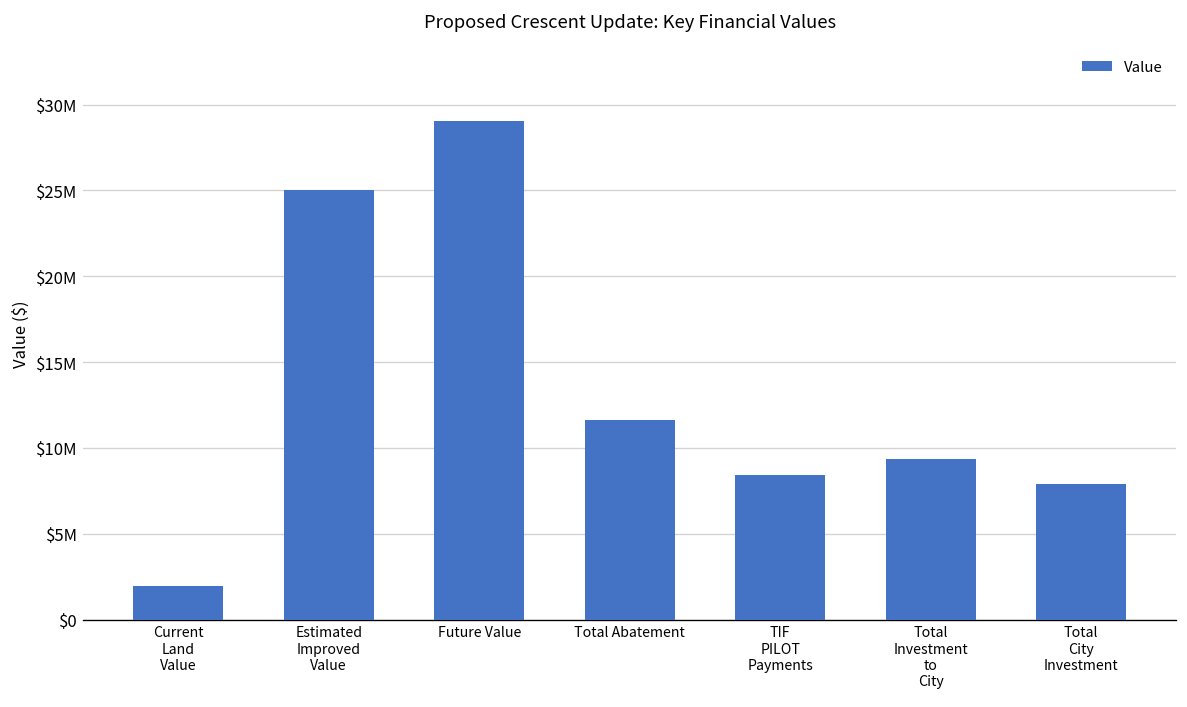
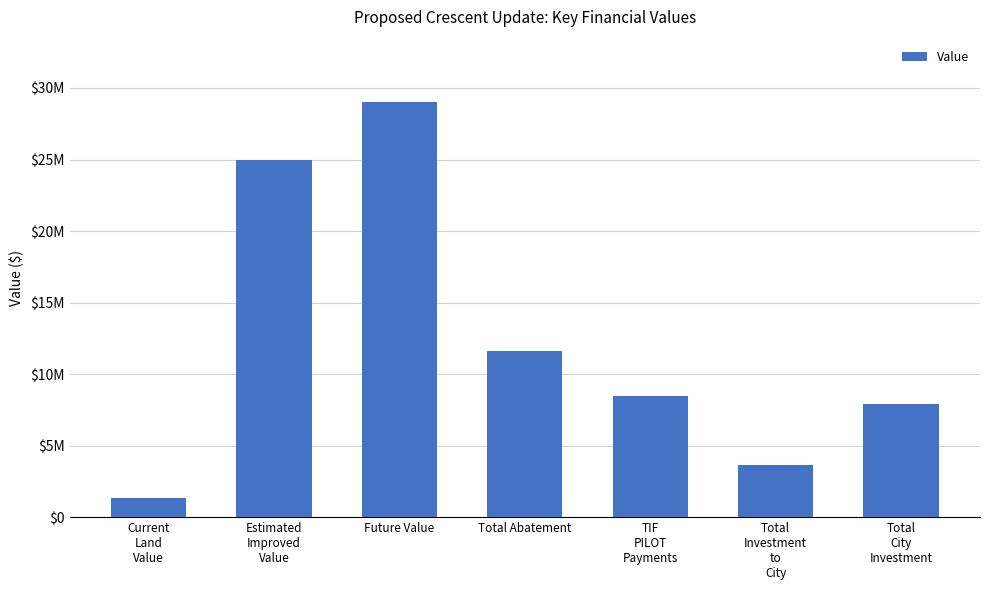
Current Land Value: $1900000 -> $1300000
Total Investment to City: $9400000 -> $3700000
